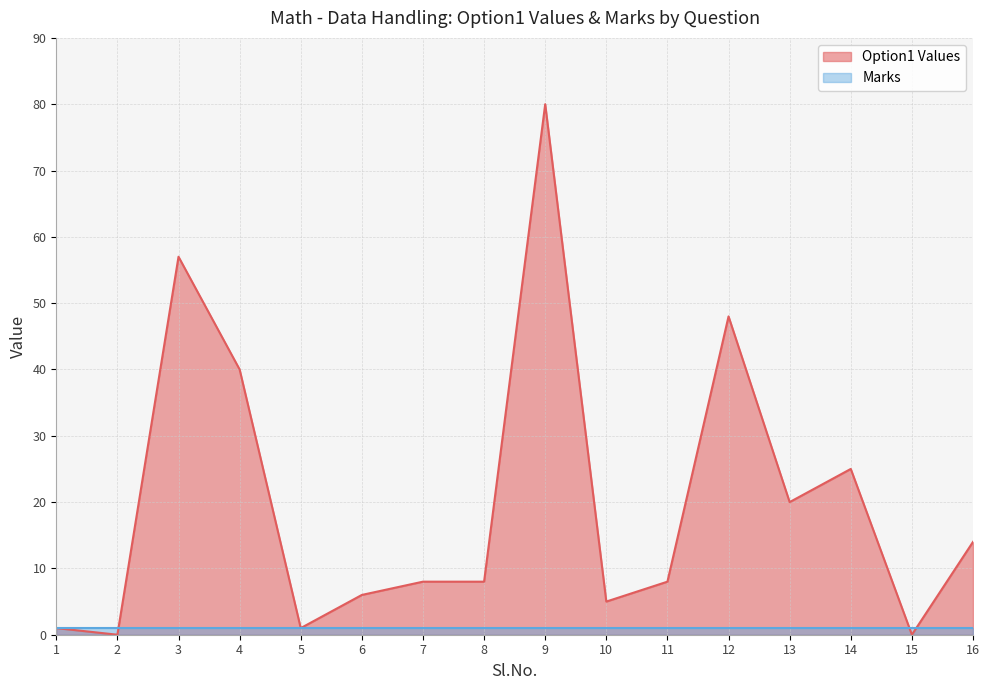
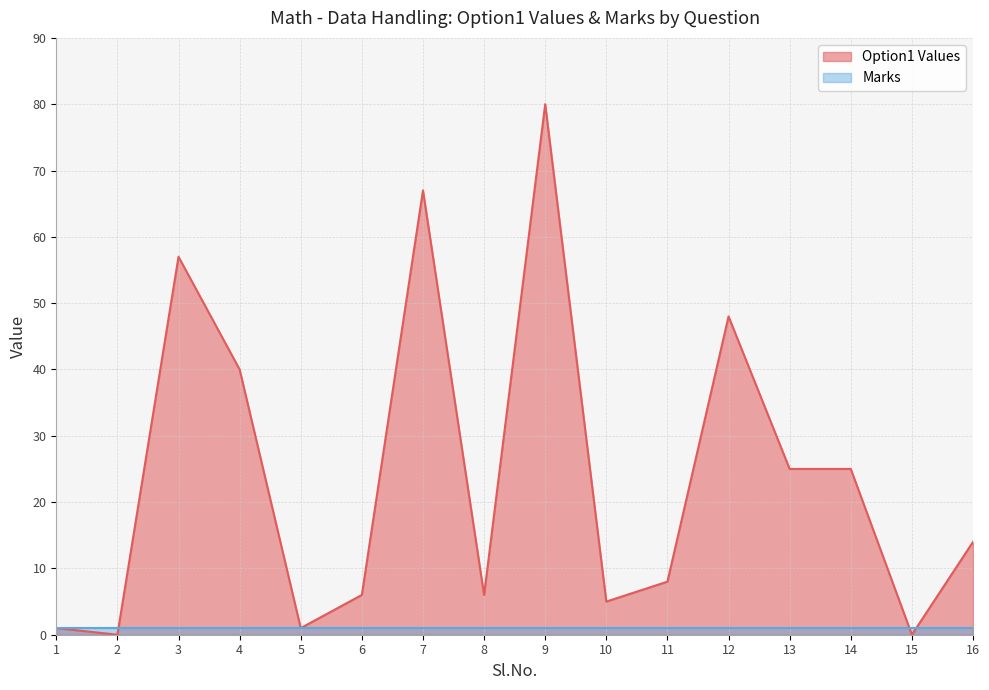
Option1 Values, 7: 8 -> 67
Option1 Values, 8: 8 -> 6
Option1 Values, 13: 20 -> 25
